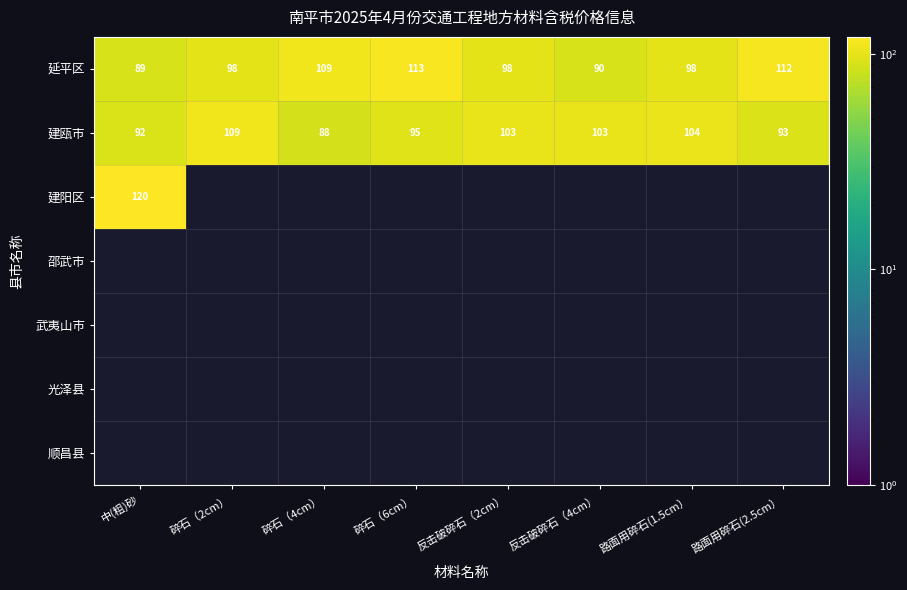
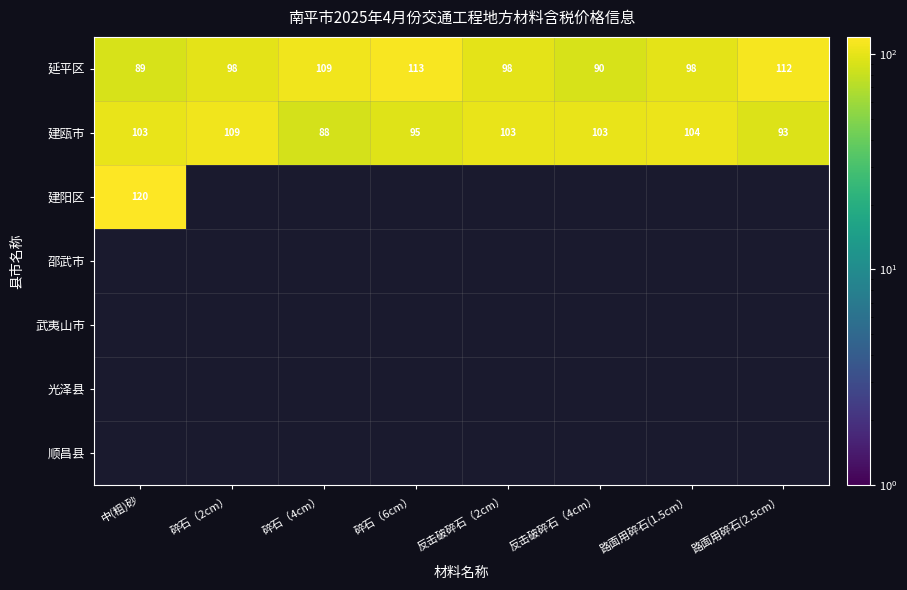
建瓯市, 中(粗)砂: 92 -> 103
